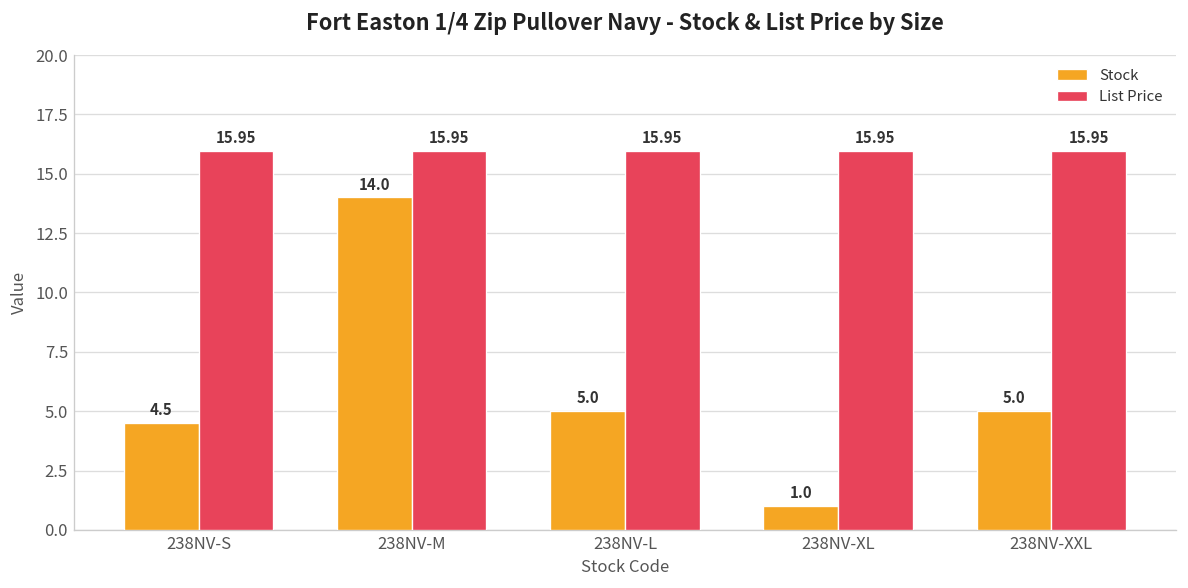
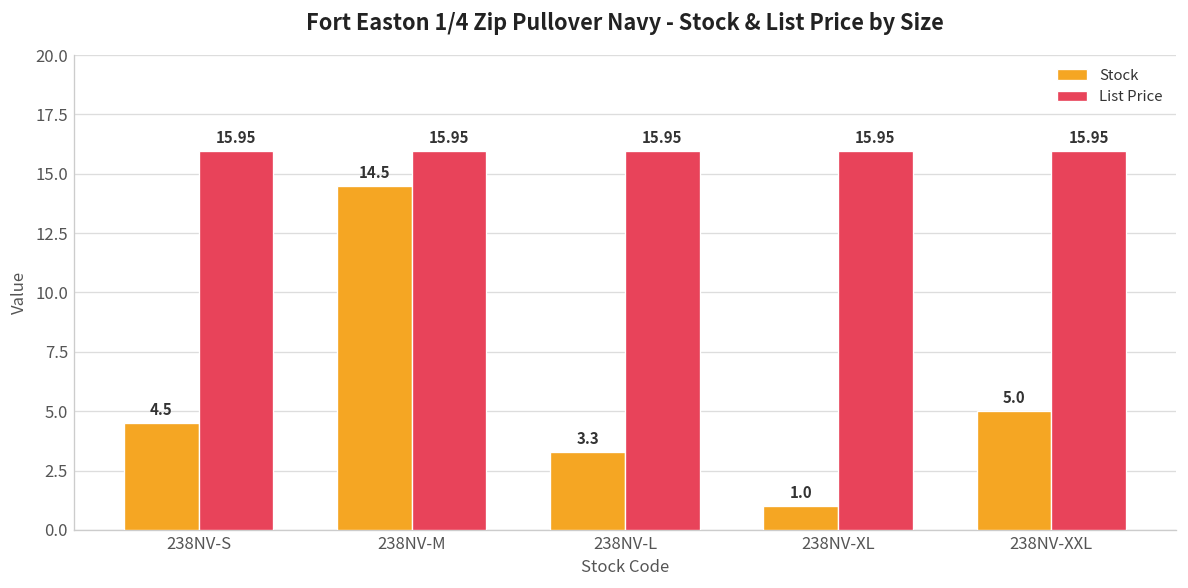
Stock, 238NV-M: 14.0 -> 14.5
Stock, 238NV-L: 5.0 -> 3.3
